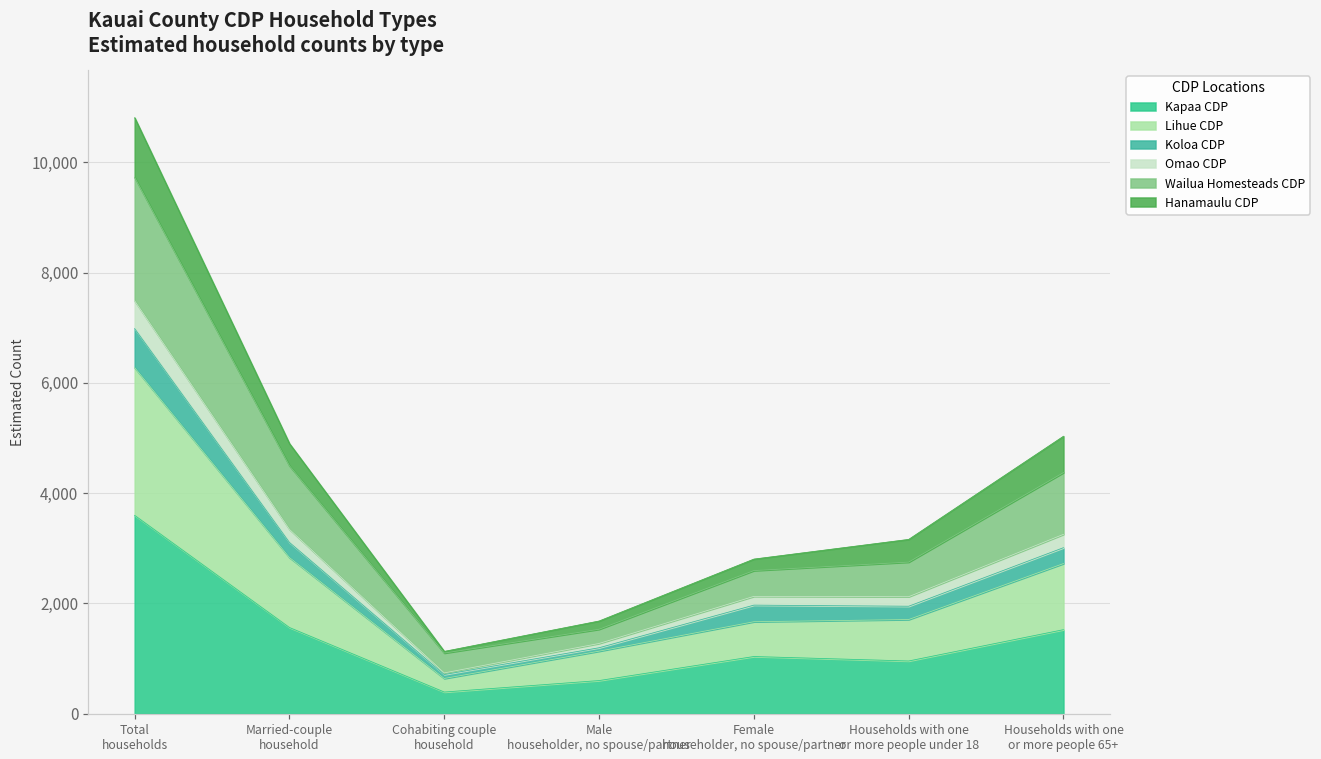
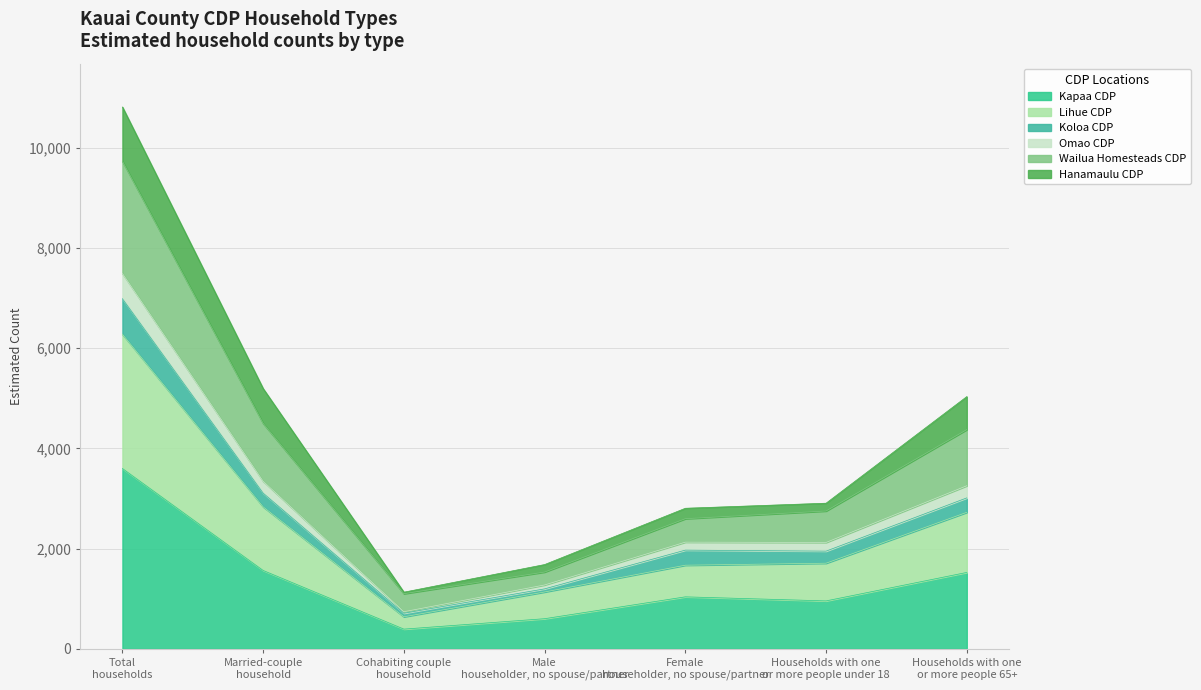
Hanamaulu CDP, Married-couple household: 400 -> 700
Hanamaulu CDP, Households with one or more people under 18: 400 -> 200
